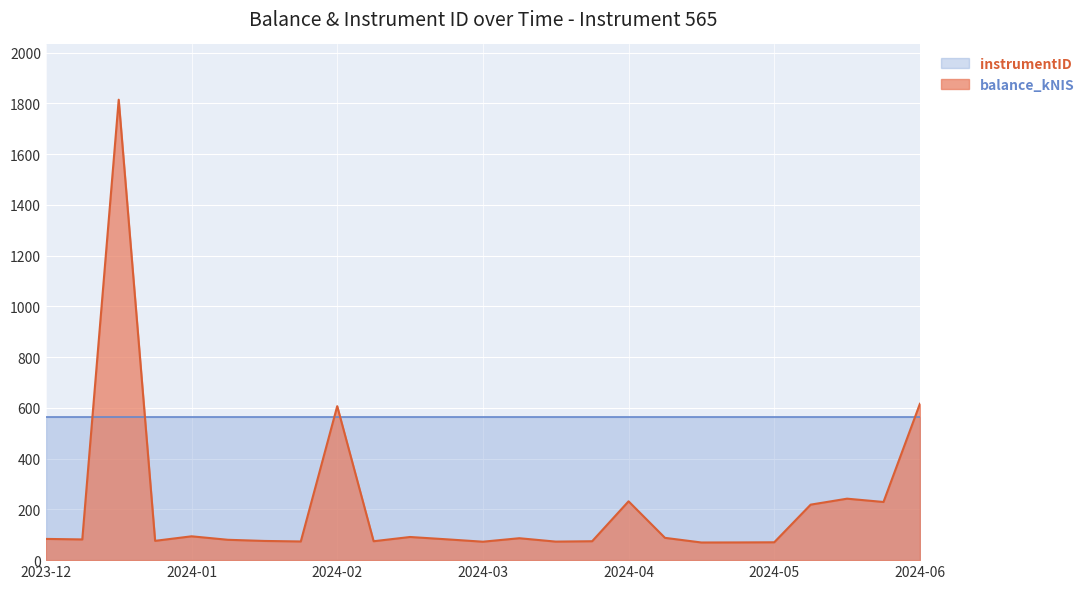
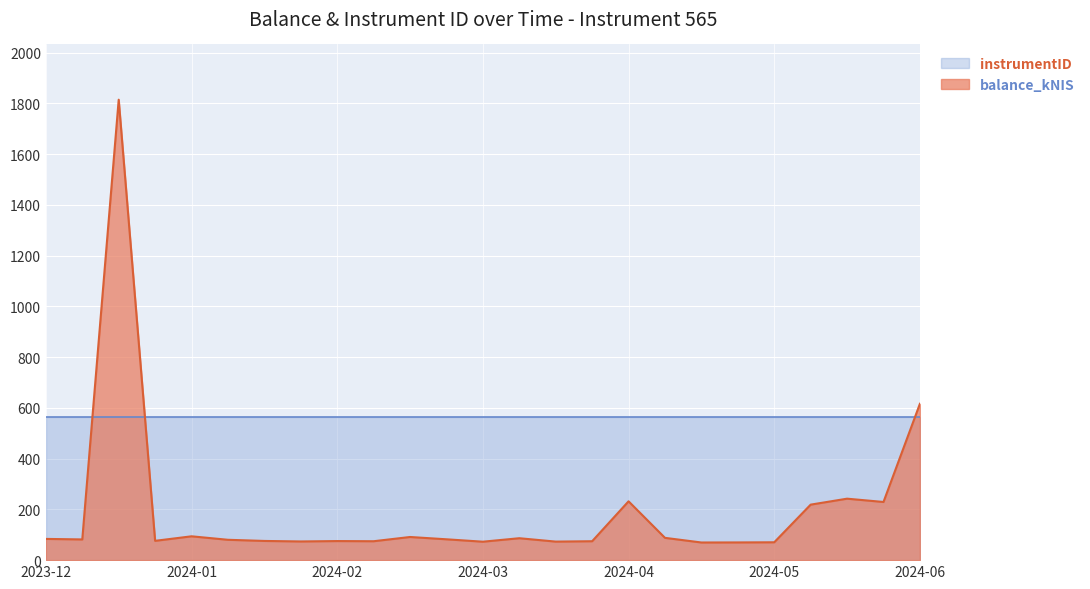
balance_kNIS, 2024-02: 610 -> 80
